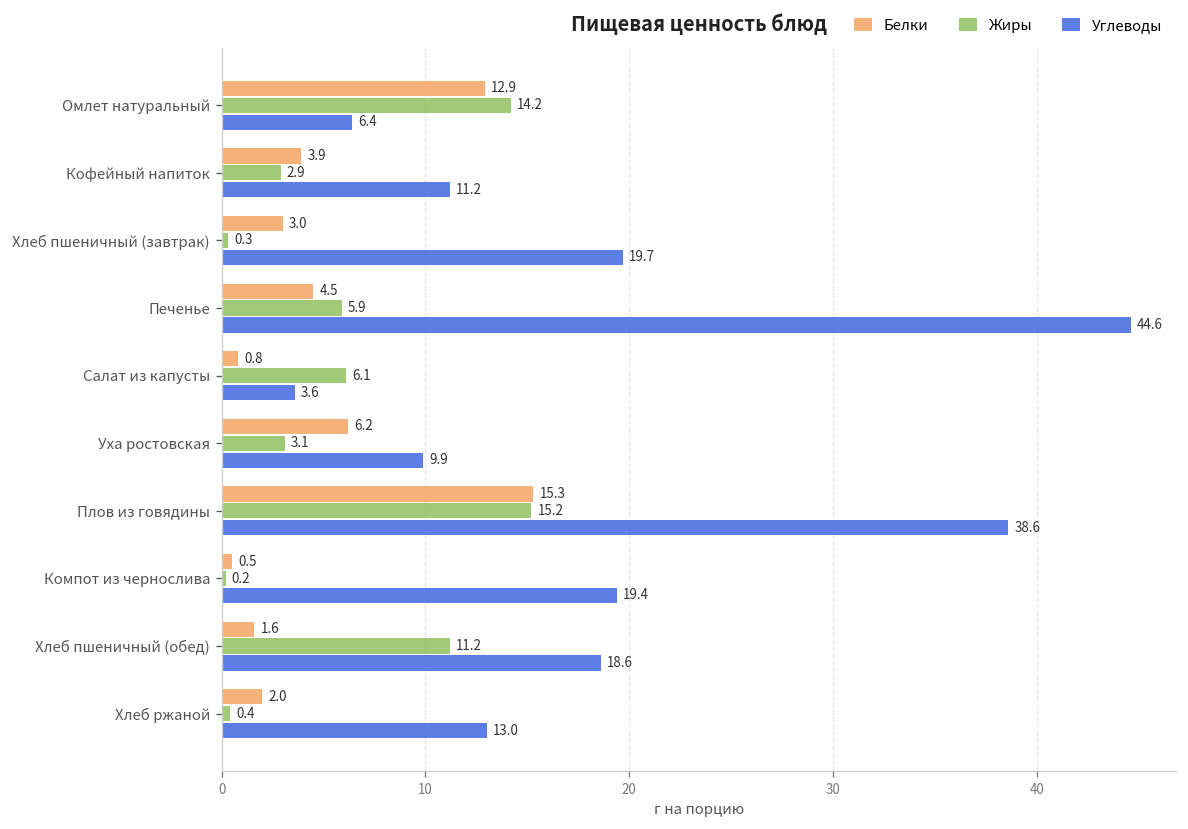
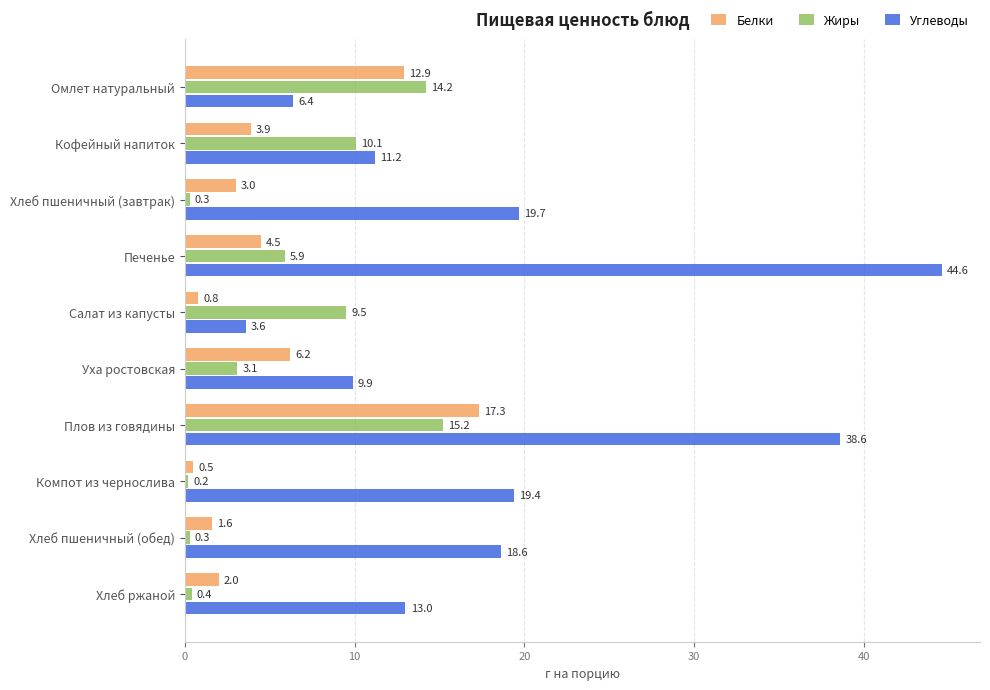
Жиры, Кофейный напиток: 2.9 -> 10.1
Жиры, Салат из капусты: 6.1 -> 9.5
Белки, Плов из говядины: 15.3 -> 17.3
Жиры, Хлеб пшеничный (обед): 11.2 -> 0.3
